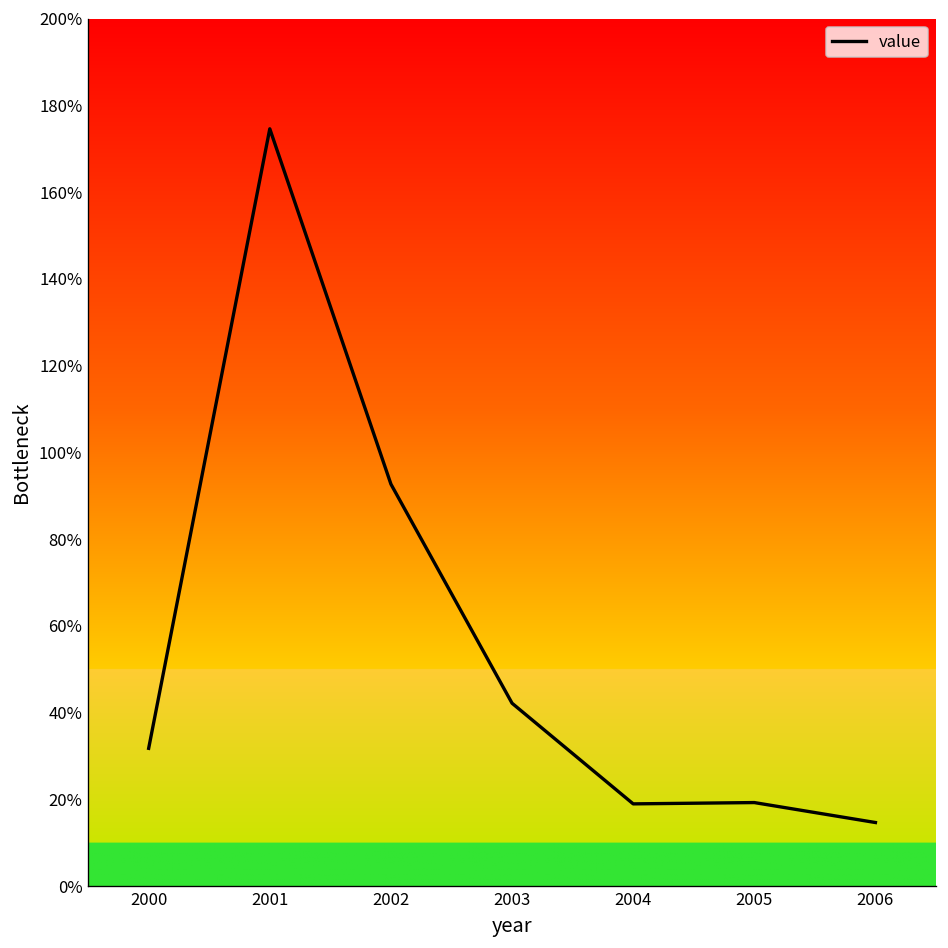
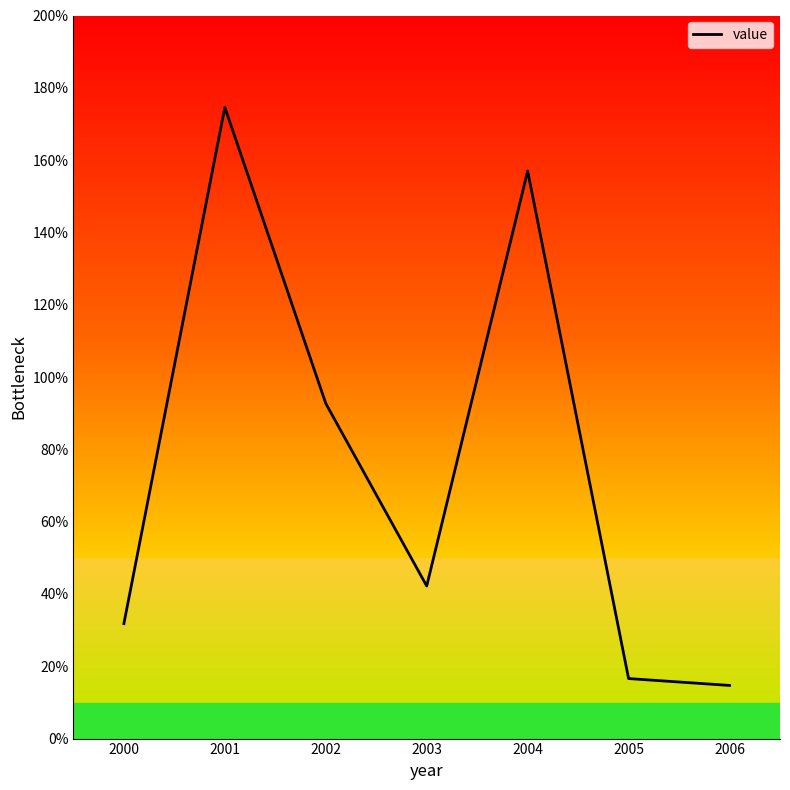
2004: 19% -> 157%
2005: 19% -> 17%
